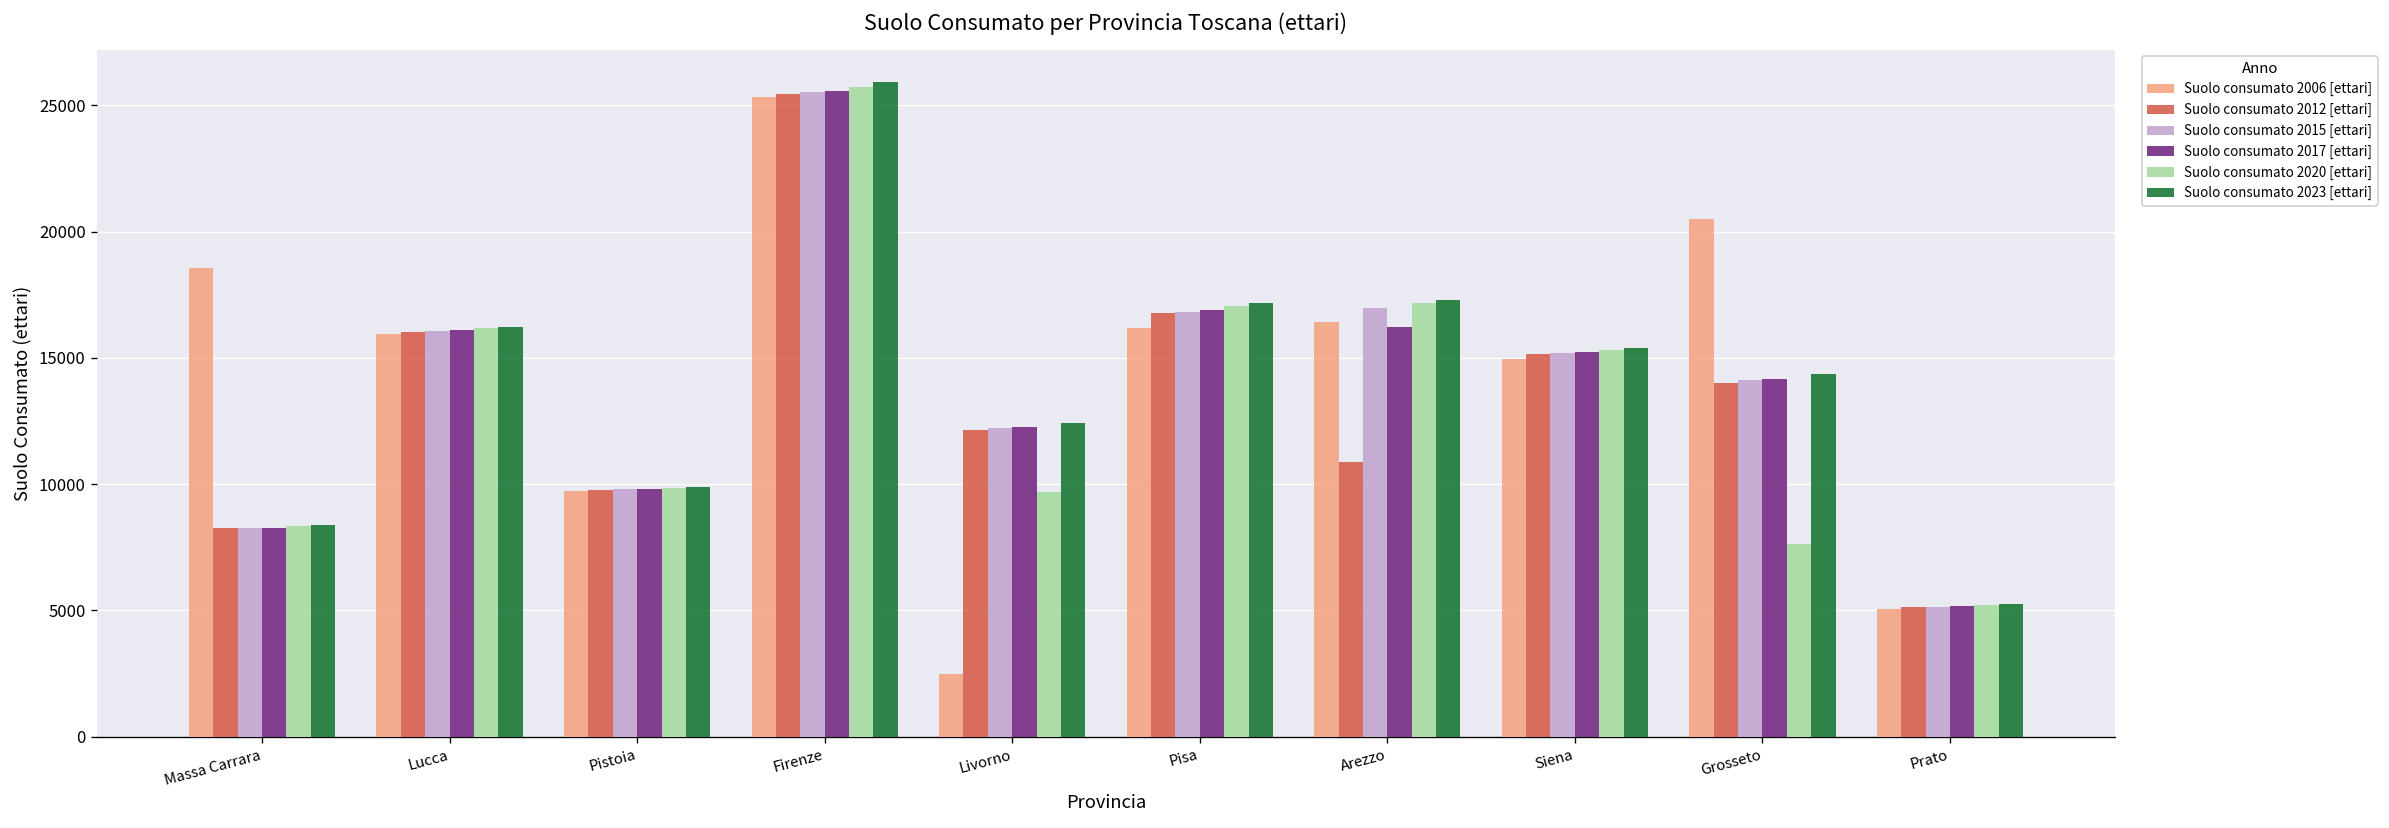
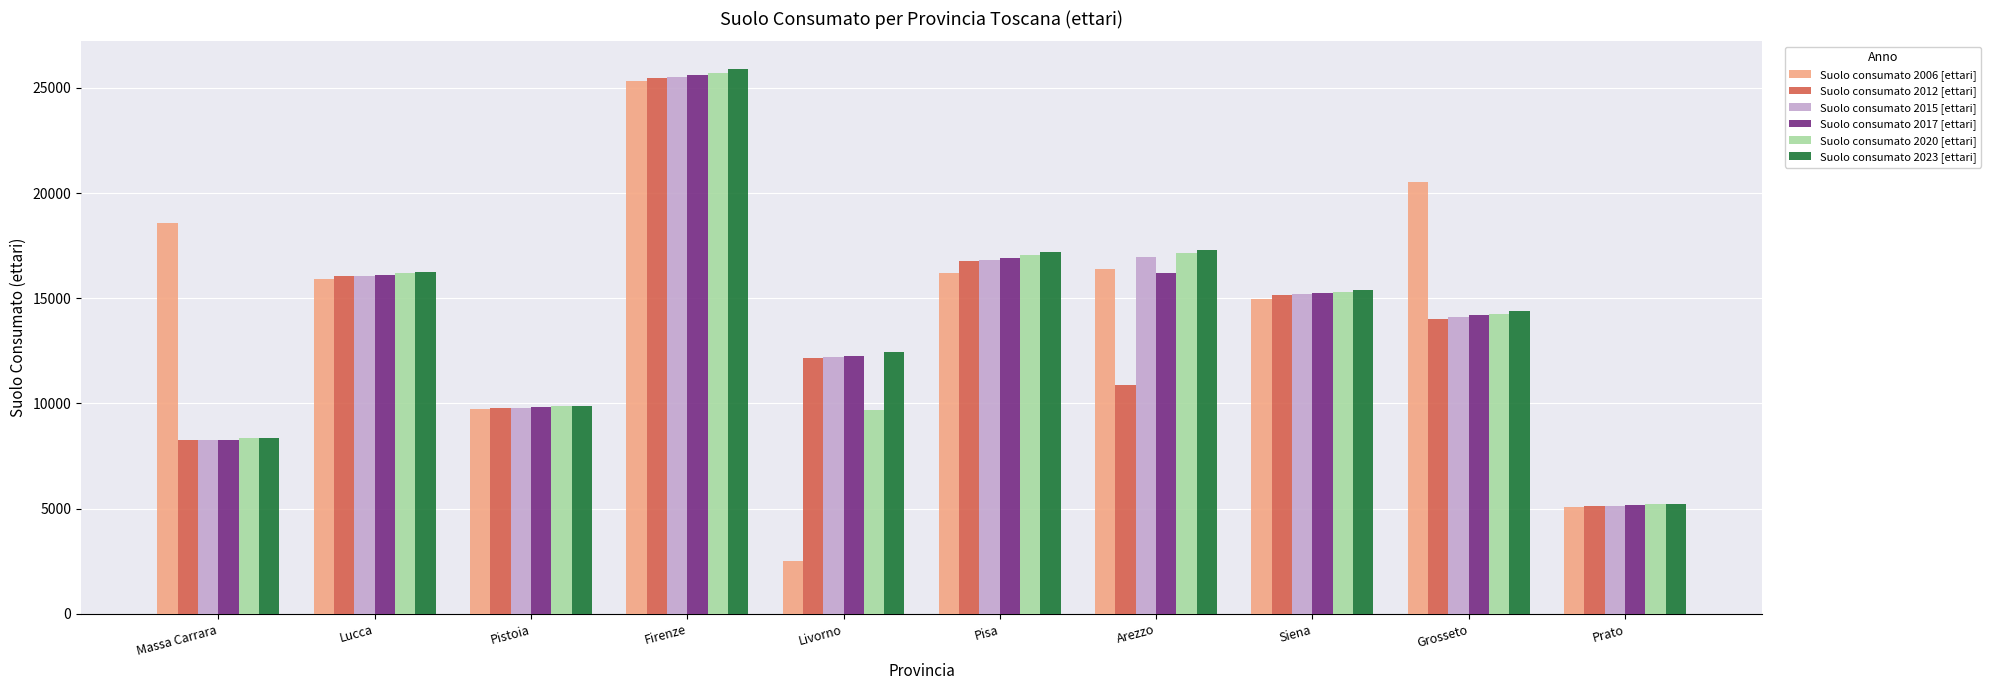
Suolo consumato 2020 [ettari], Grosseto: 7600 -> 14300
